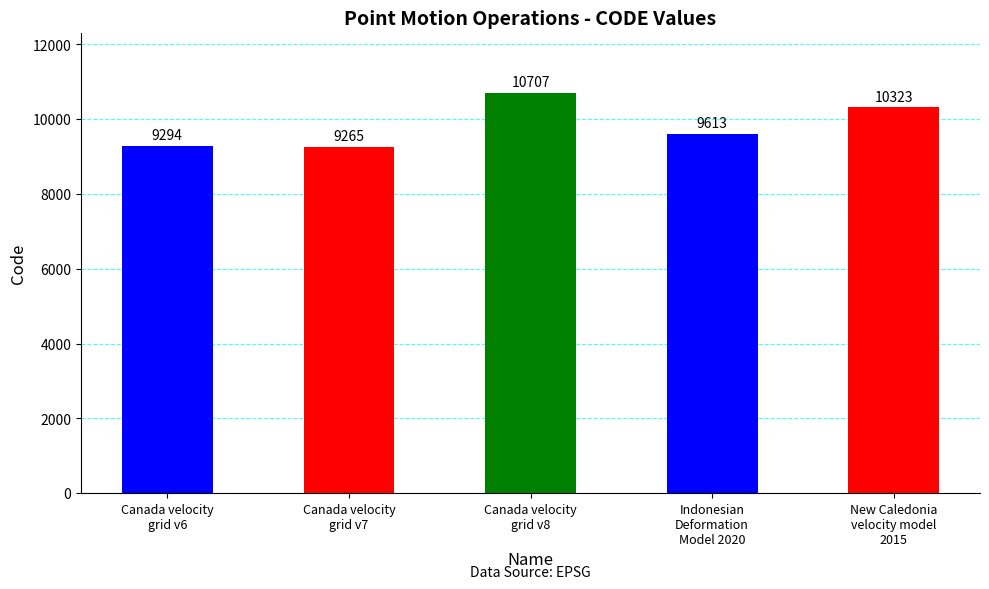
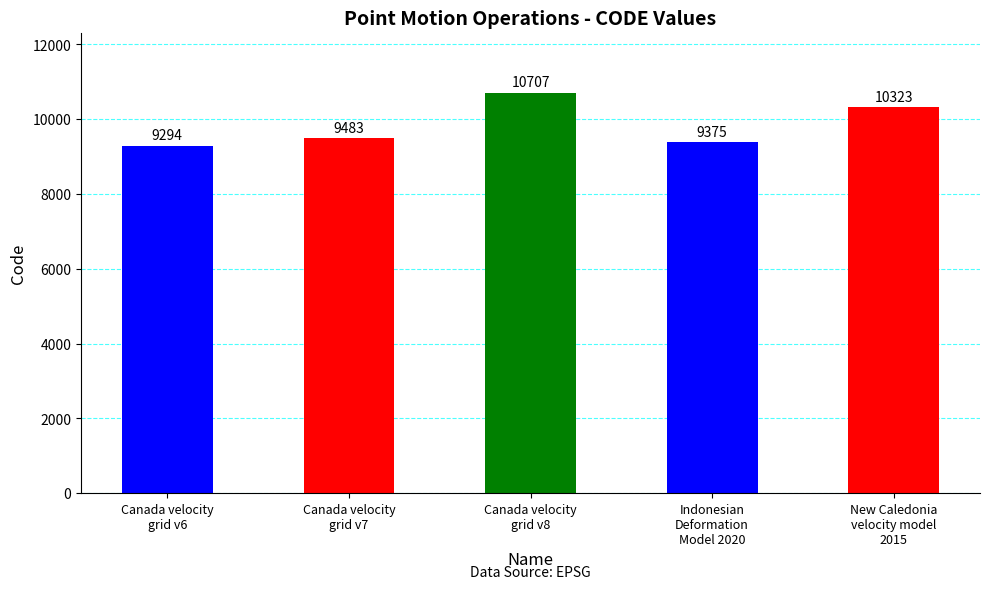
Canada velocity grid v7: 9265 -> 9483
Indonesian Deformation Model 2020: 9613 -> 9375
